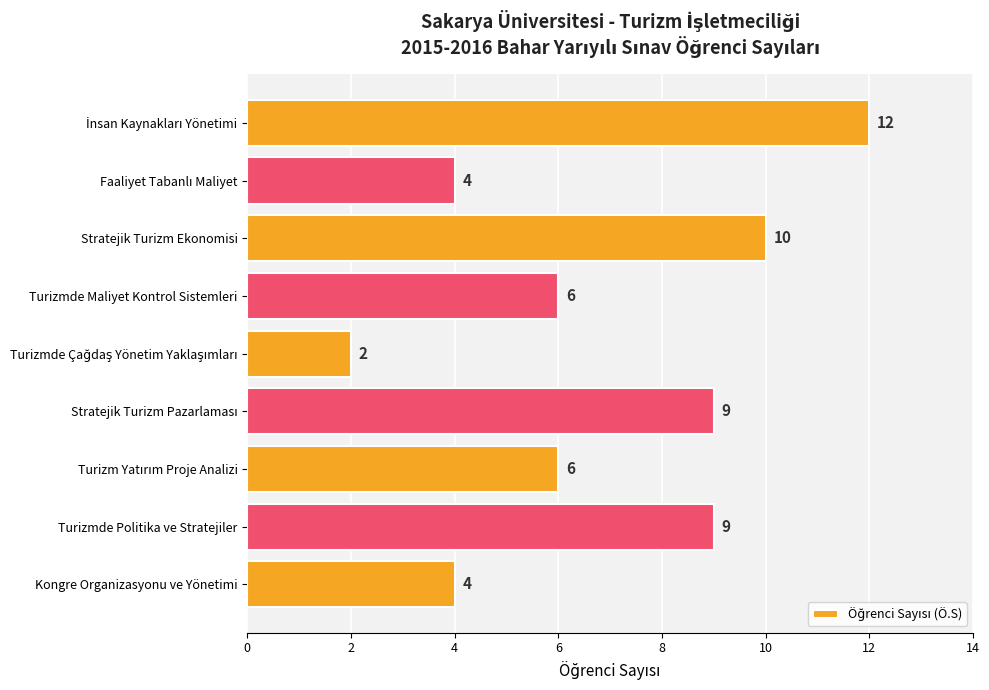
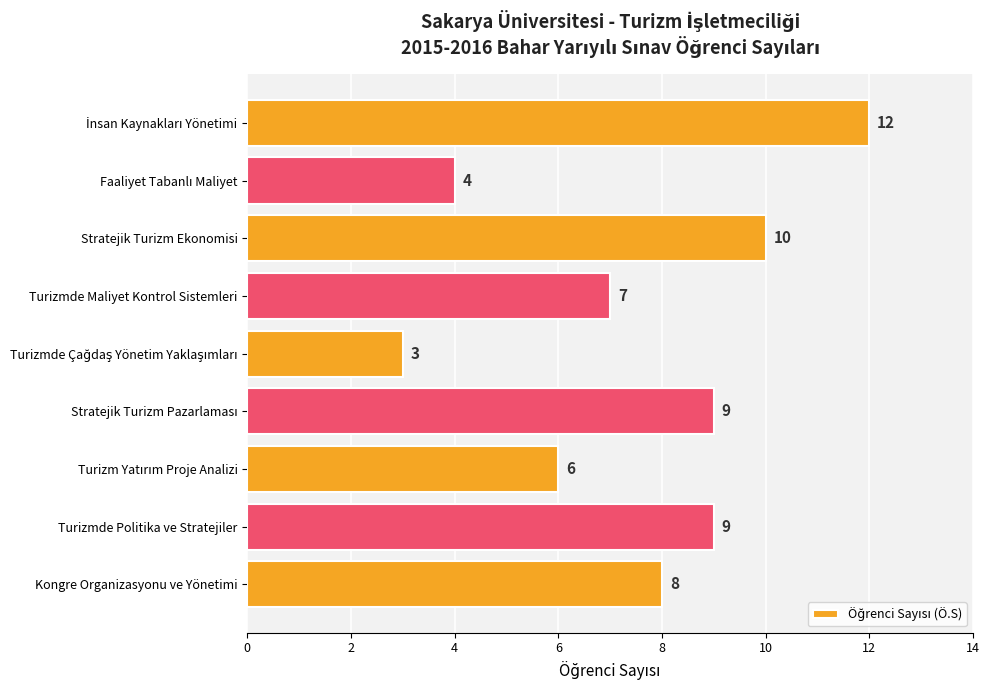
Turizmde Maliyet Kontrol Sistemleri: 6 -> 7
Turizmde Çağdaş Yönetim Yaklaşımları: 2 -> 3
Kongre Organizasyonu ve Yönetimi: 4 -> 8
